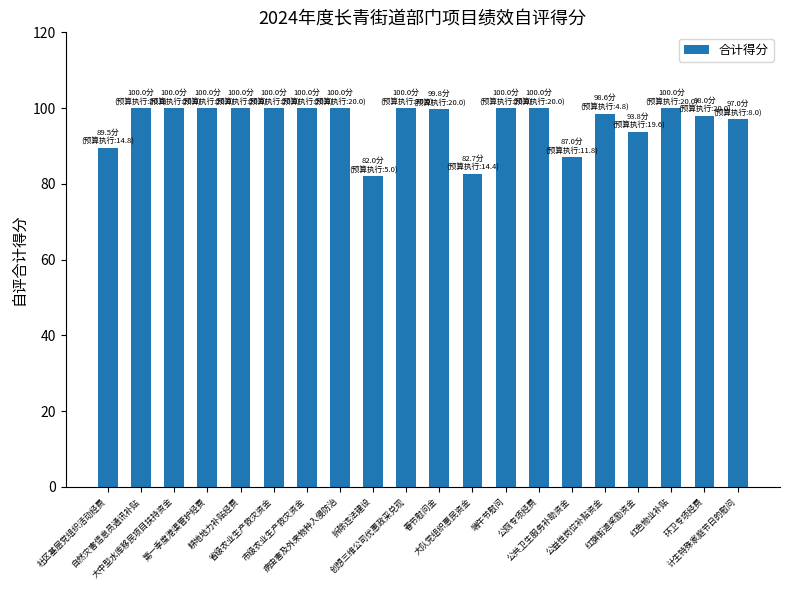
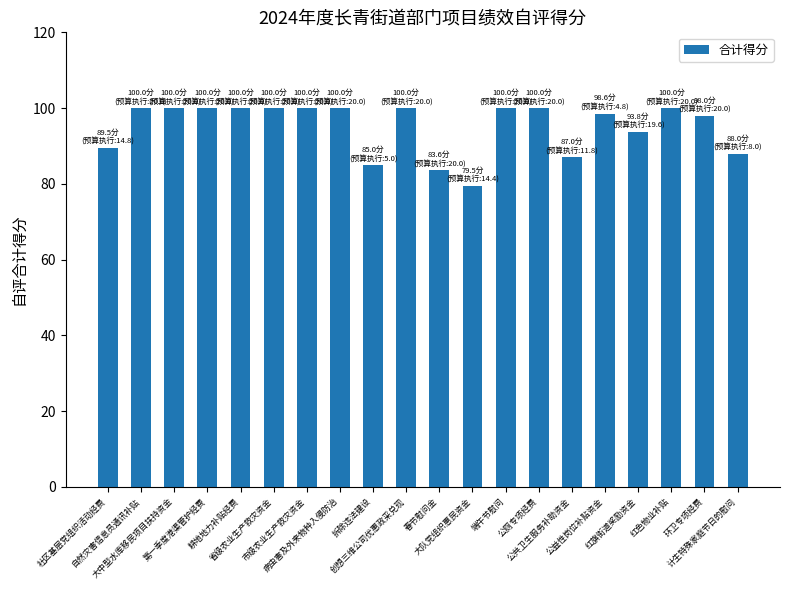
拆除违法建设: 82.0分 -> 85.0分
春节慰问金: 99.8分 -> 83.6分
大队党组织惠民资金: 82.7分 -> 79.5分
计生特殊家庭节日的慰问: 97.0分 -> 88.0分
